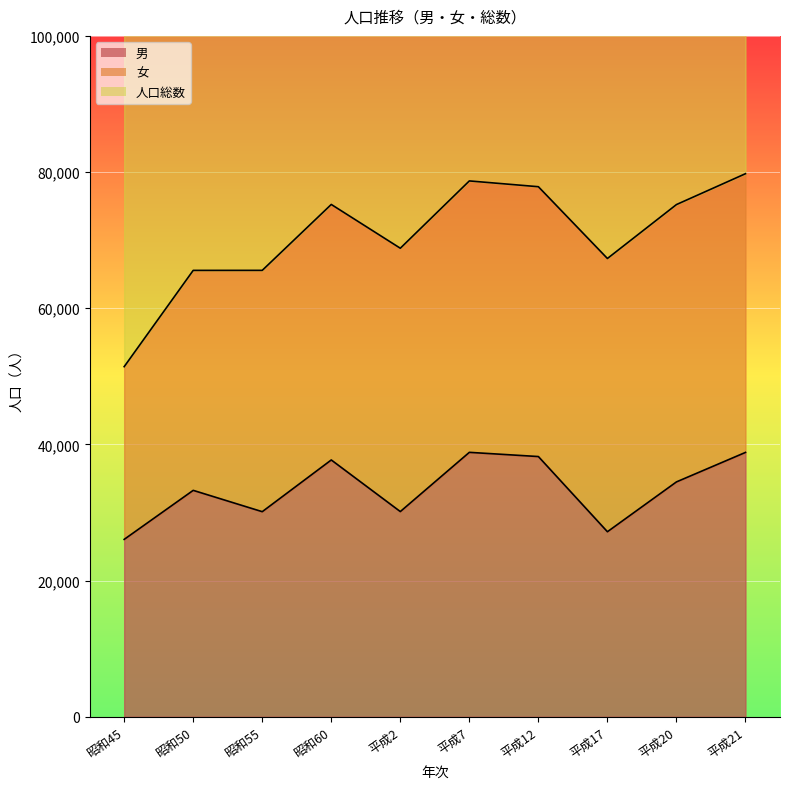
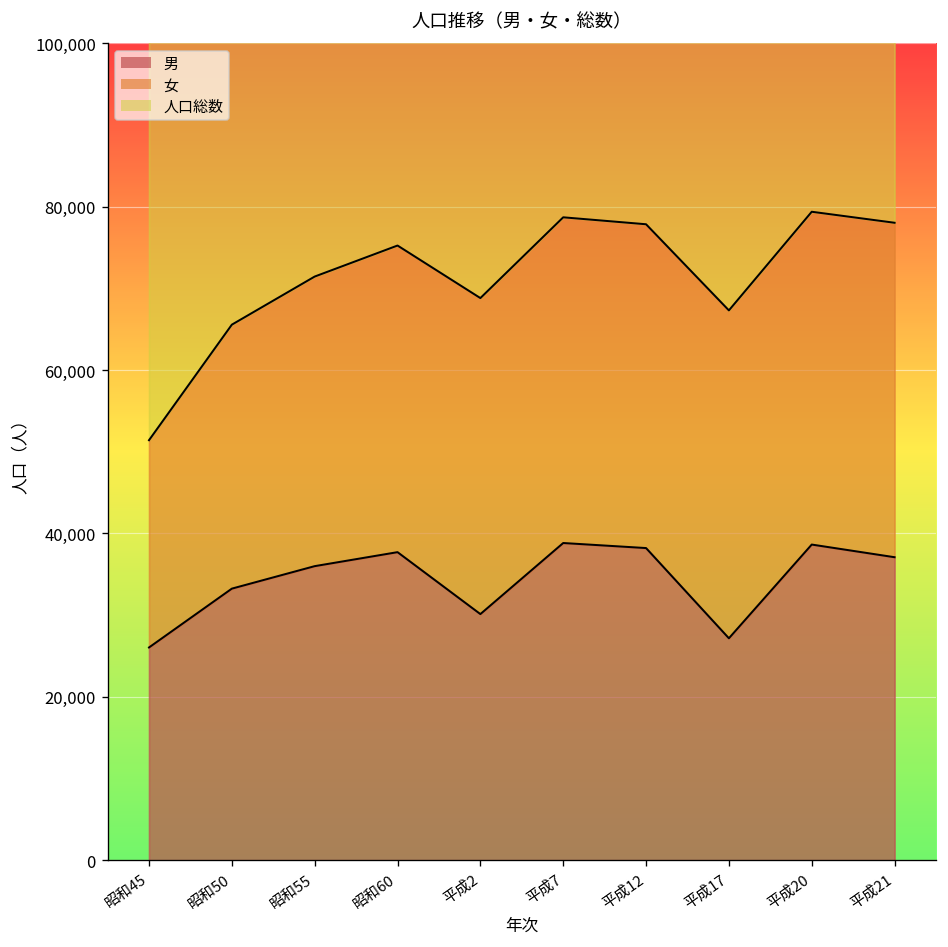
男, 昭和55: 30,000 -> 36,000
男, 平成20: 34,000 -> 39,000
男, 平成21: 39,000 -> 37,000
